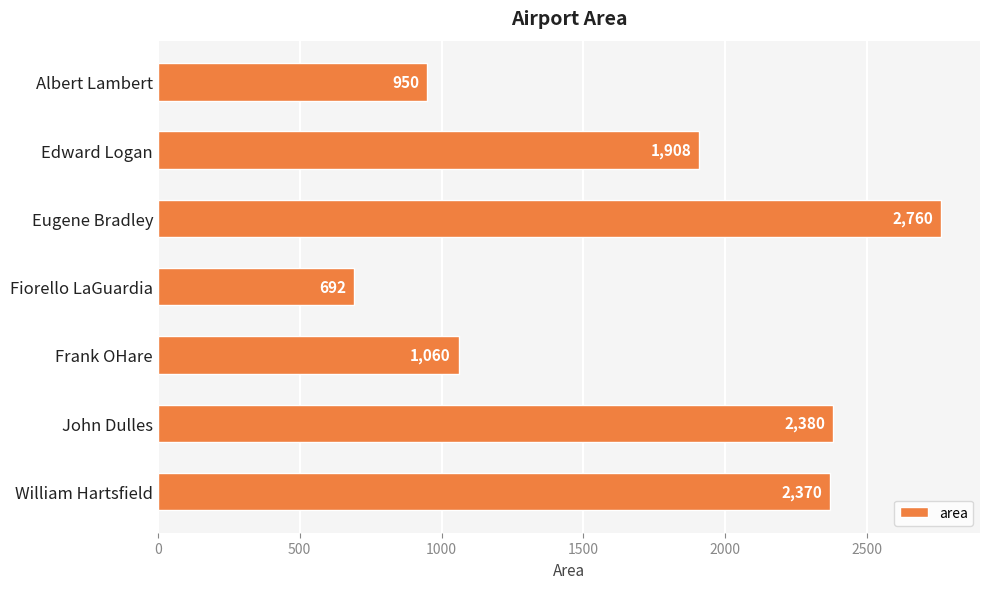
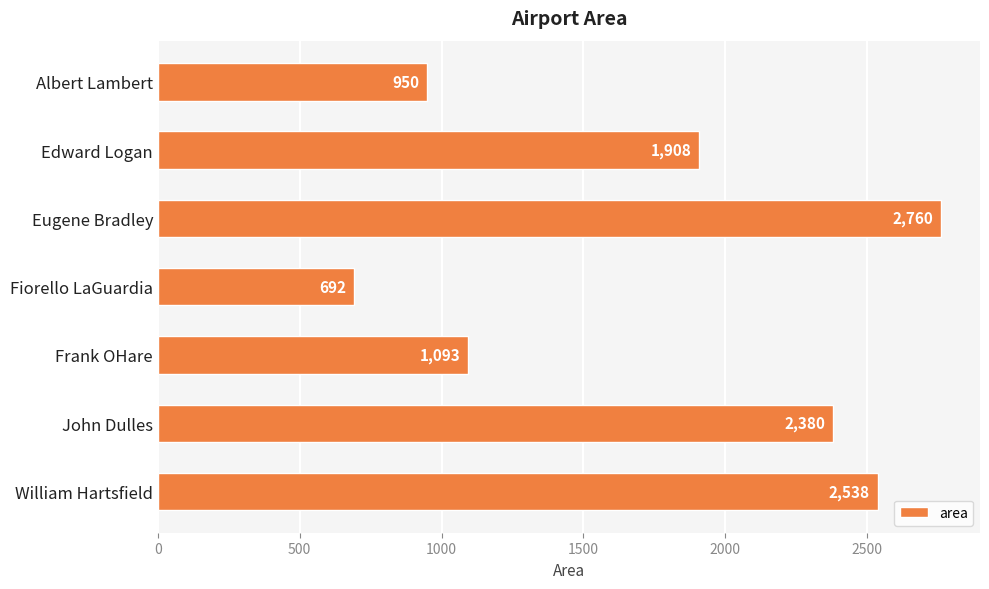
Frank OHare: 1,060 -> 1,093
William Hartsfield: 2,370 -> 2,538
